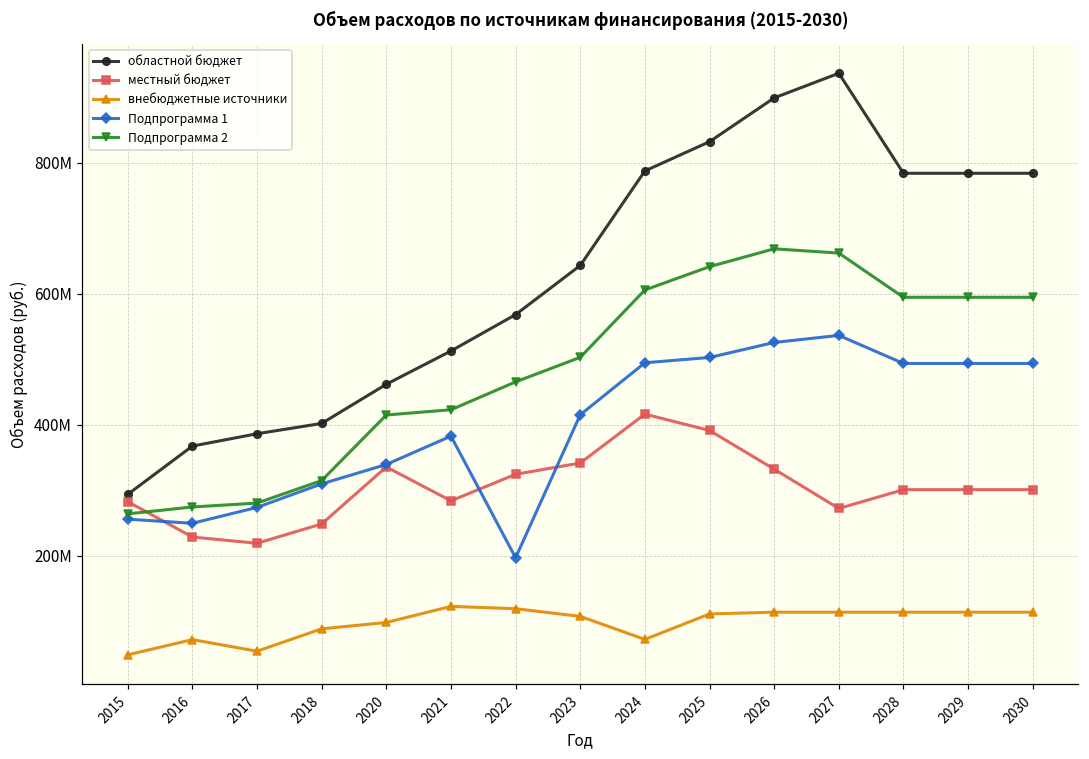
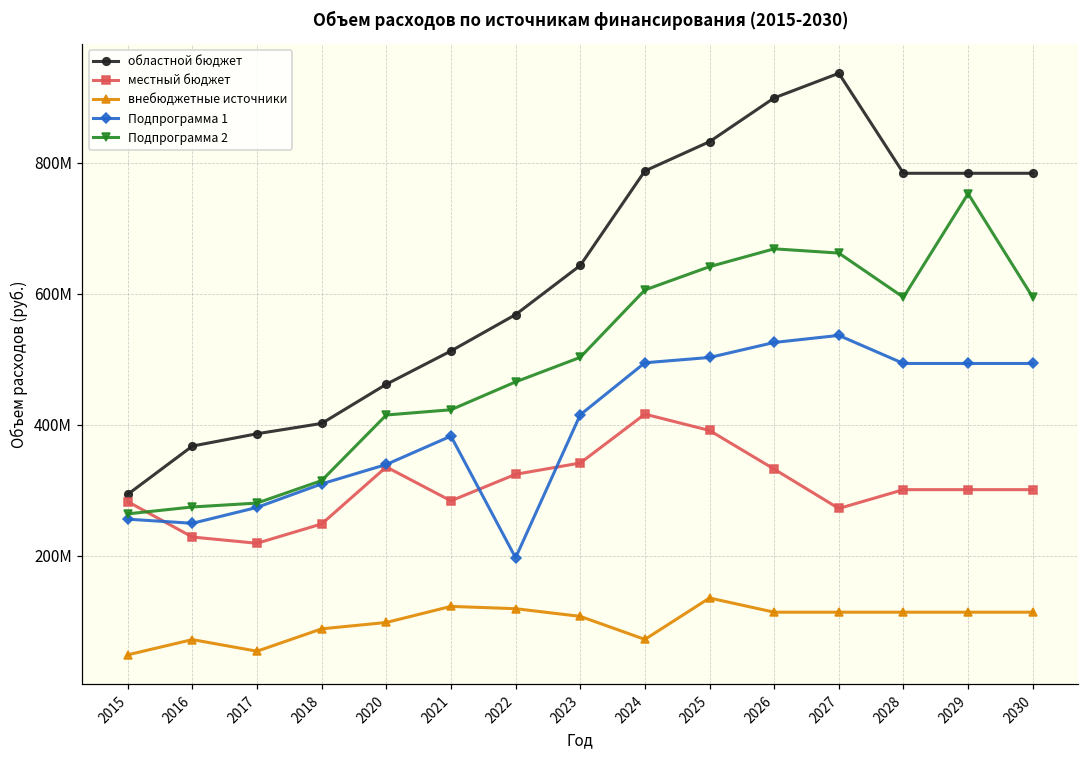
внебюджетные источники, 2025: 110000000 -> 140000000
Подпрограмма 2, 2029: 590000000 -> 750000000
